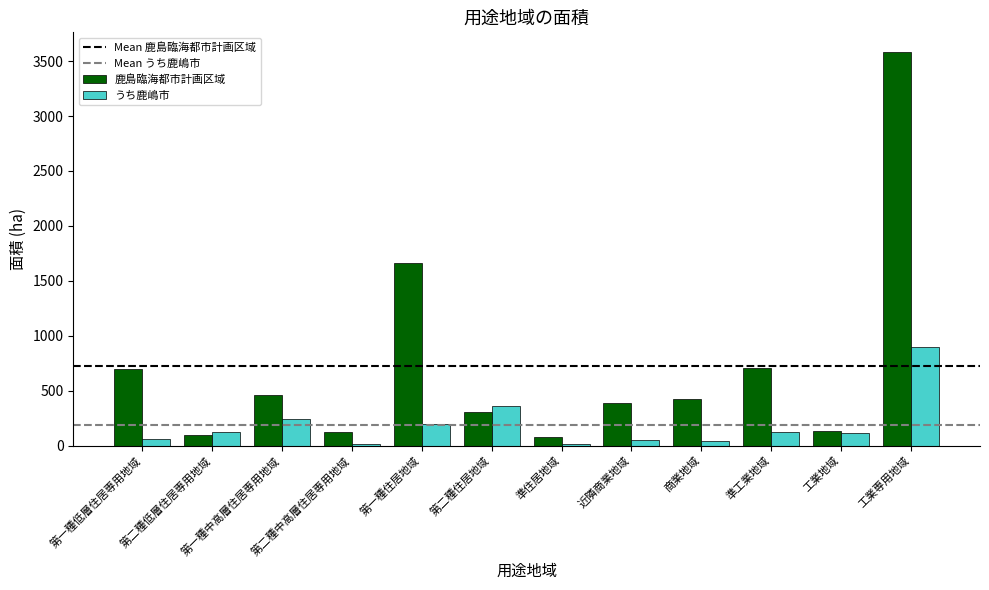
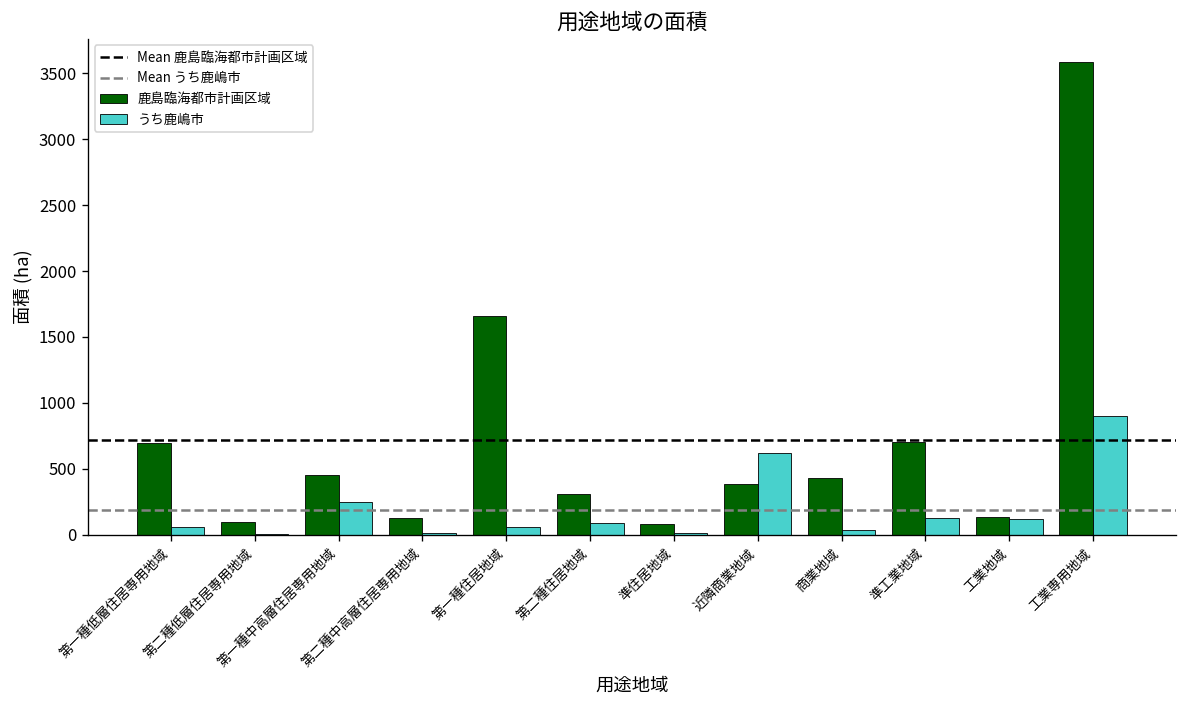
うち鹿嶋市, 第二種低層住居専用地域: 120 -> 10
うち鹿嶋市, 第一種住居地域: 200 -> 60
うち鹿嶋市, 第二種住居地域: 360 -> 90
うち鹿嶋市, 近隣商業地域: 50 -> 620
